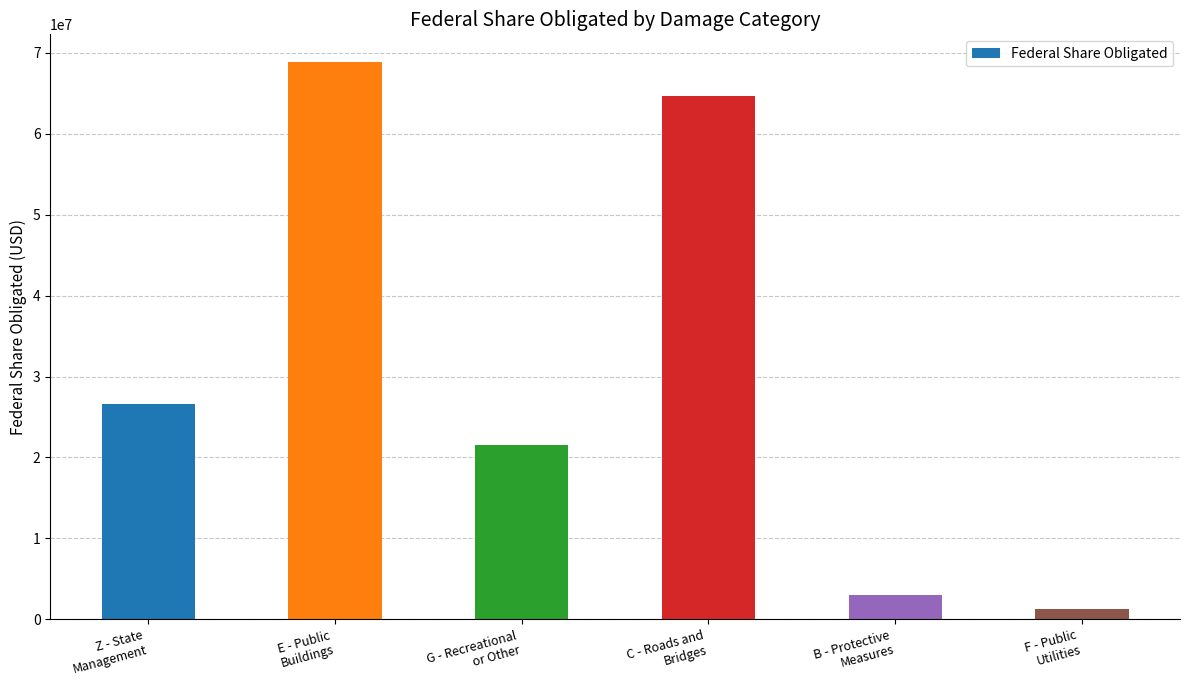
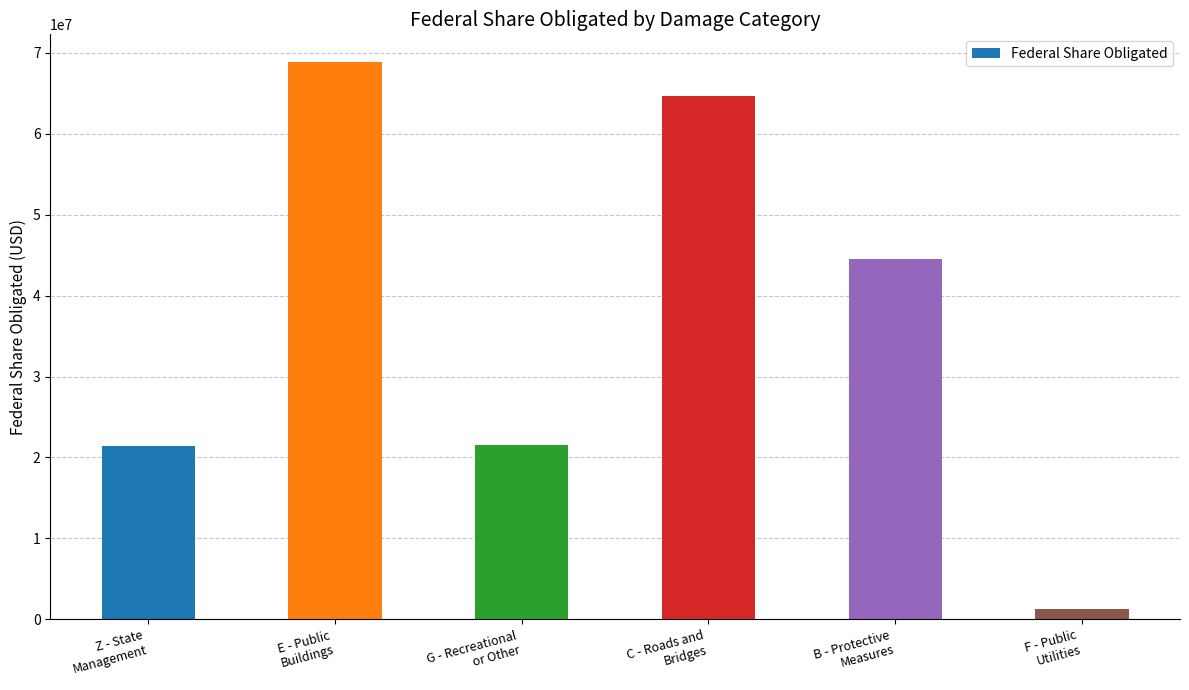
Z - State Management: 27000000 -> 21000000
B - Protective Measures: 3000000 -> 44000000
